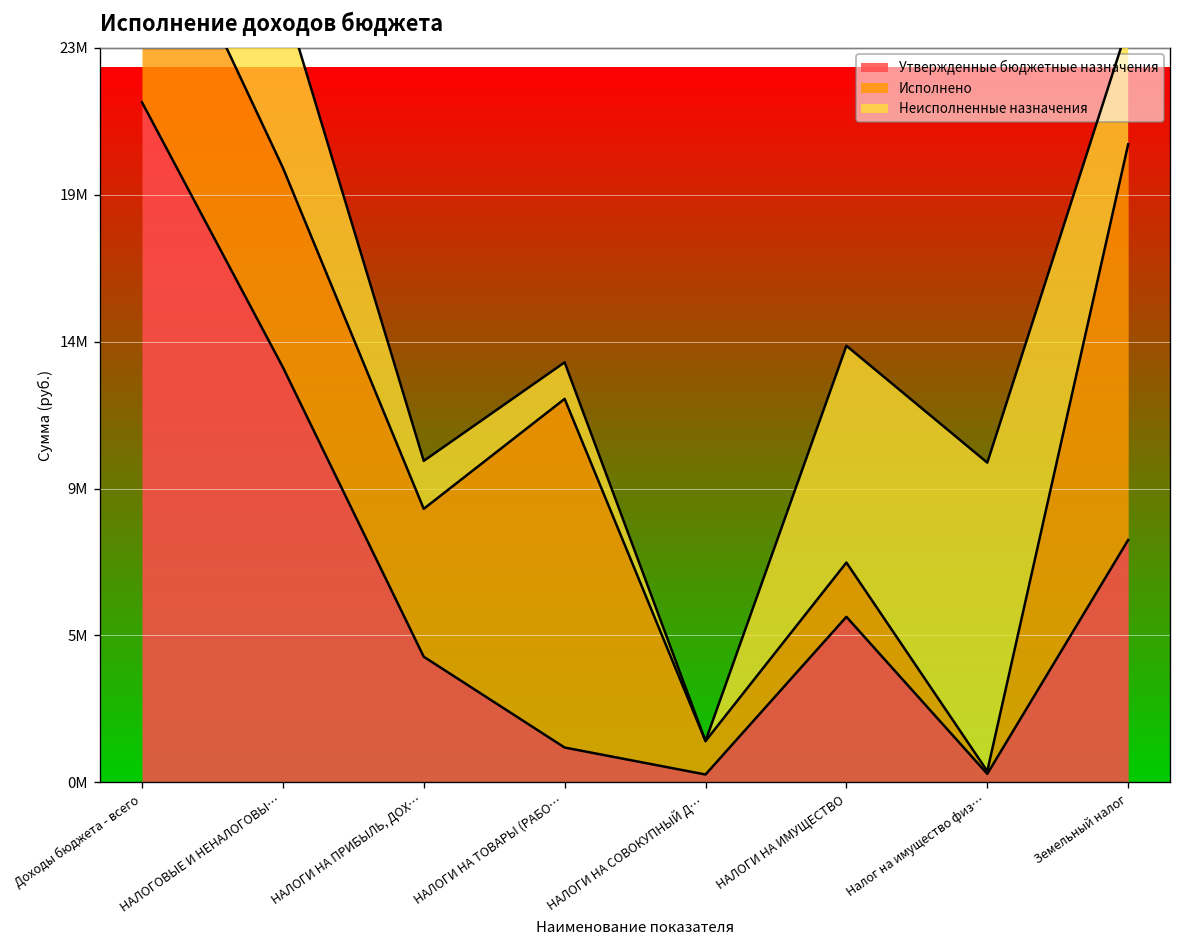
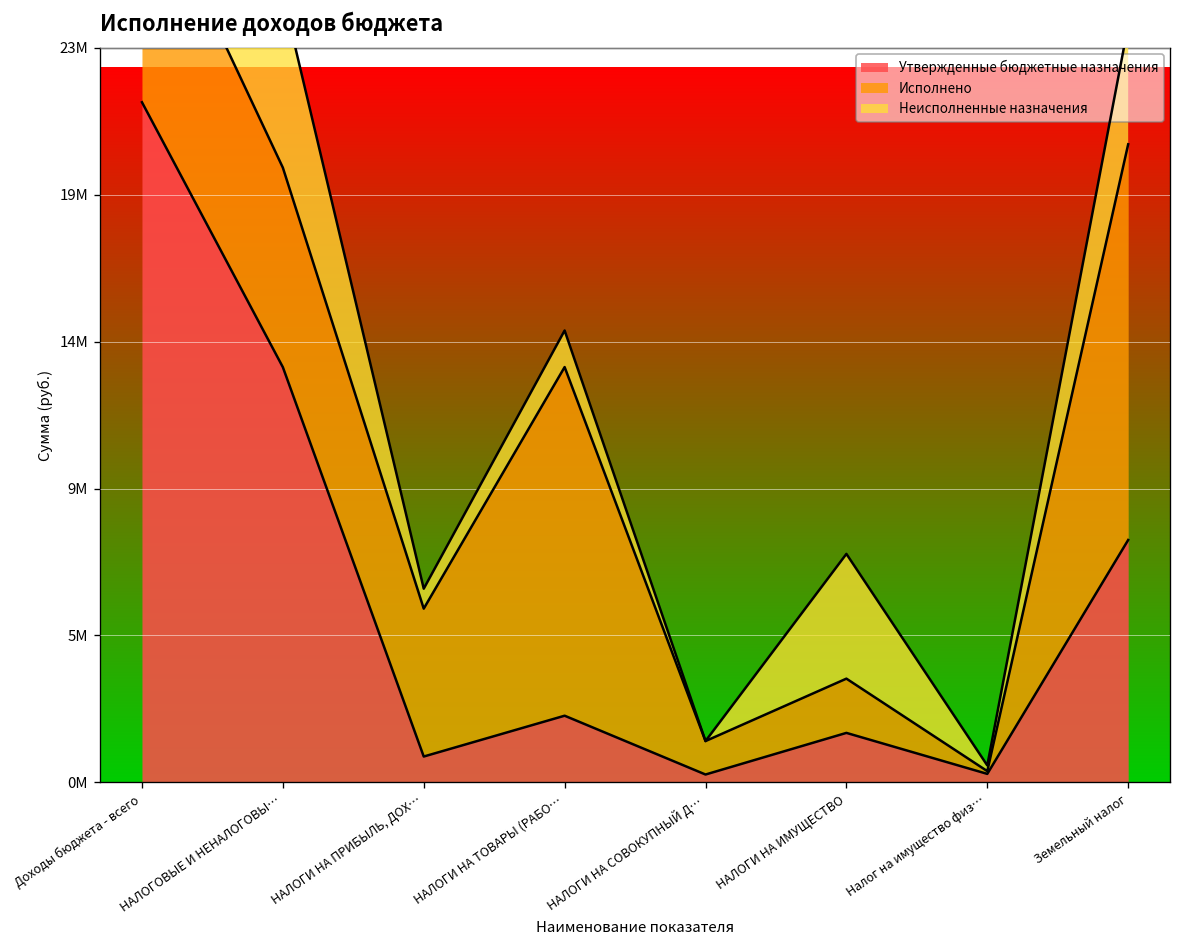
Утвержденные бюджетные назначения, НАЛОГИ НА ПРИБЫЛЬ, ДОХ…: 4000000 -> 800000
Неисполненные назначения, НАЛОГИ НА ПРИБЫЛЬ, ДОХ…: 1500000 -> 600000
Утвержденные бюджетные назначения, НАЛОГИ НА ТОВАРЫ (РАБО…: 1100000 -> 2100000
Утвержденные бюджетные назначения, НАЛОГИ НА ИМУЩЕСТВО: 5300000 -> 1600000
Неисполненные назначения, НАЛОГИ НА ИМУЩЕСТВО: 6900000 -> 4000000
Неисполненные назначения, Налог на имущество физ…: 9800000 -> 200000
